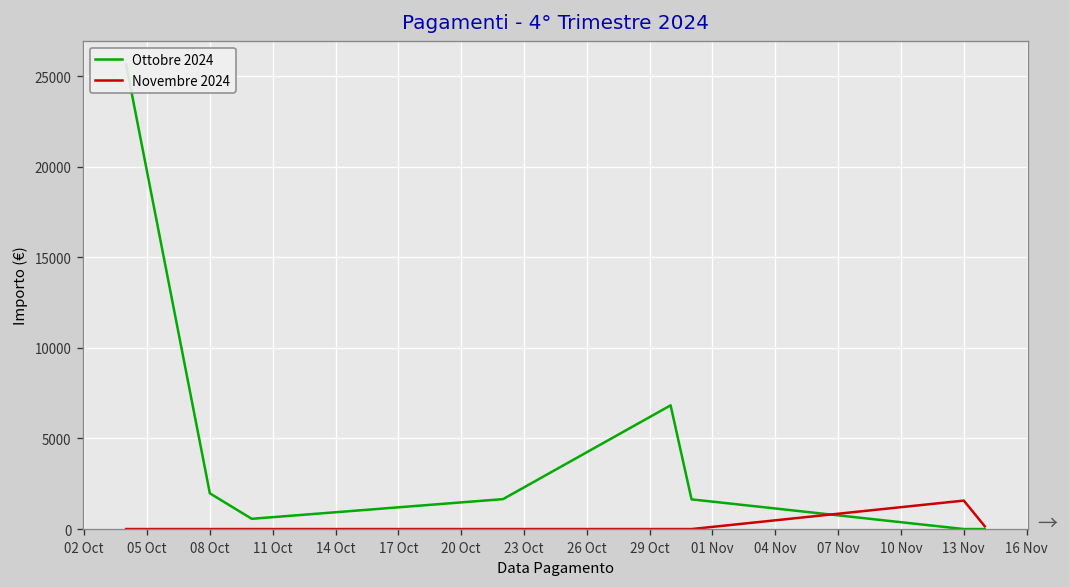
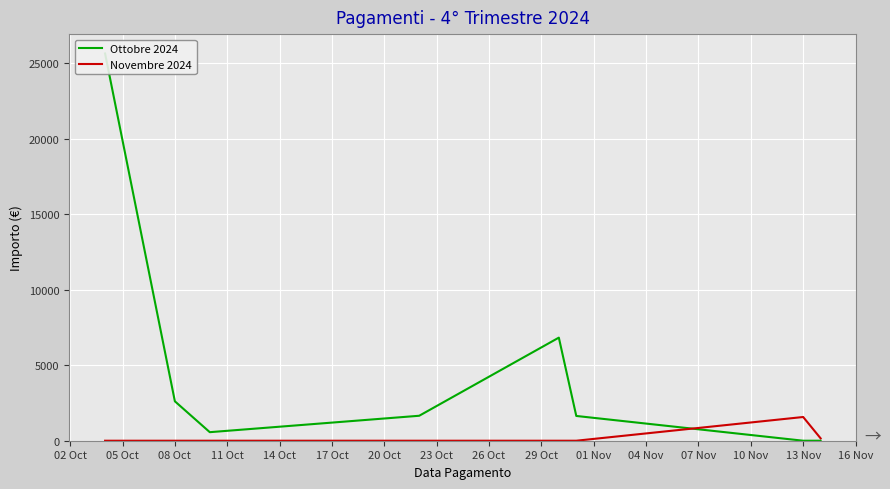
Ottobre 2024, 08 Oct: 2000 -> 2600
